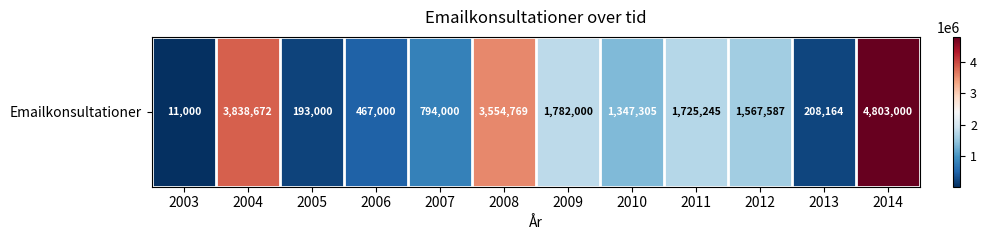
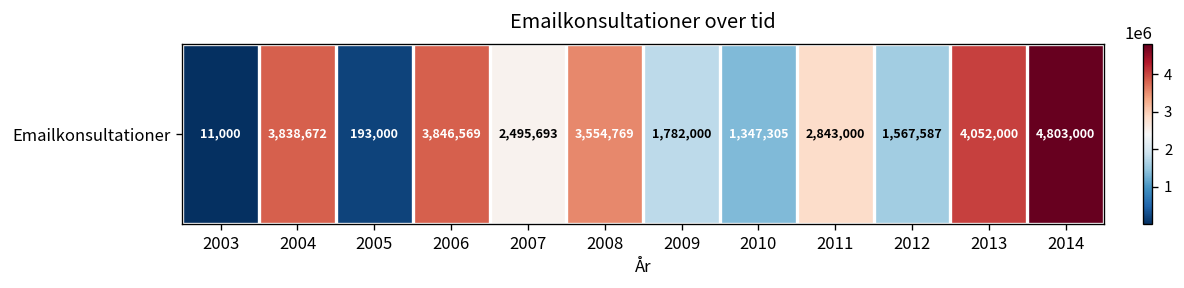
Emailkonsultationer, 2006: 467,000 -> 3,846,569
Emailkonsultationer, 2007: 794,000 -> 2,495,693
Emailkonsultationer, 2011: 1,725,245 -> 2,843,000
Emailkonsultationer, 2013: 208,164 -> 4,052,000
